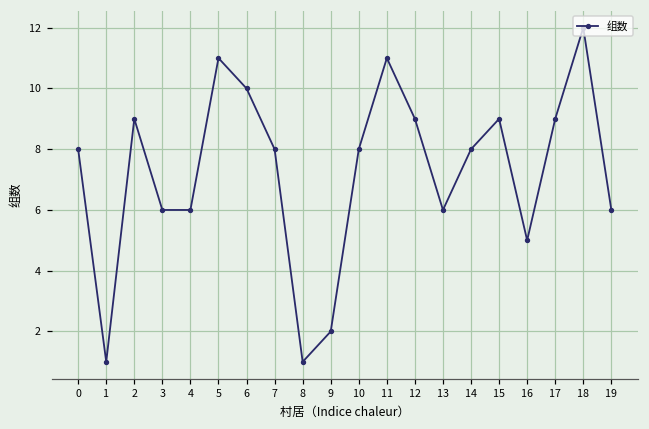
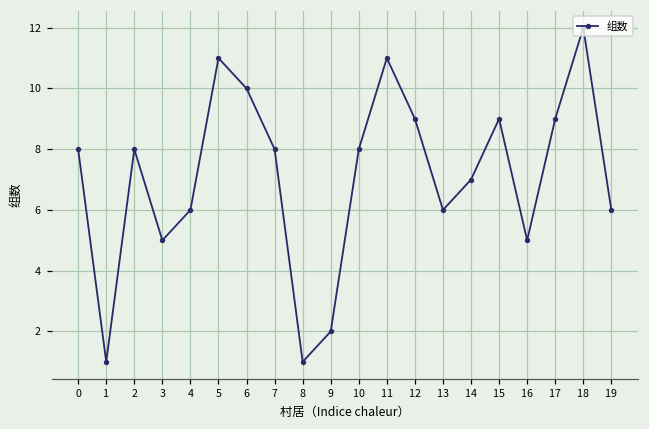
2: 9 -> 8
3: 6 -> 5
14: 8 -> 7
